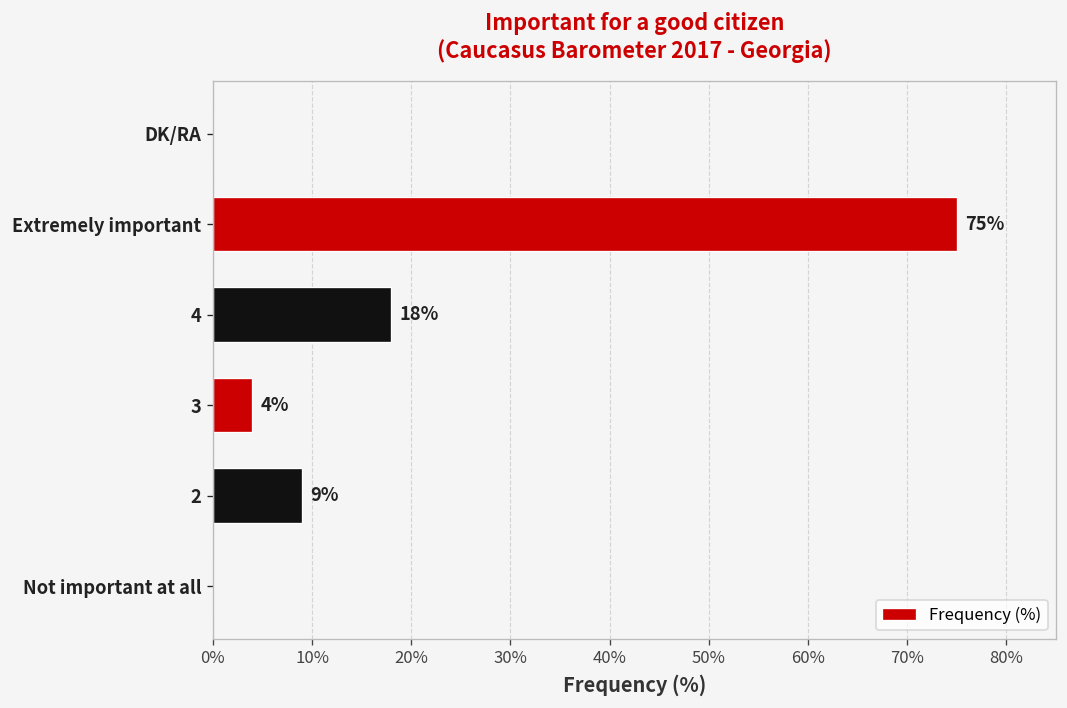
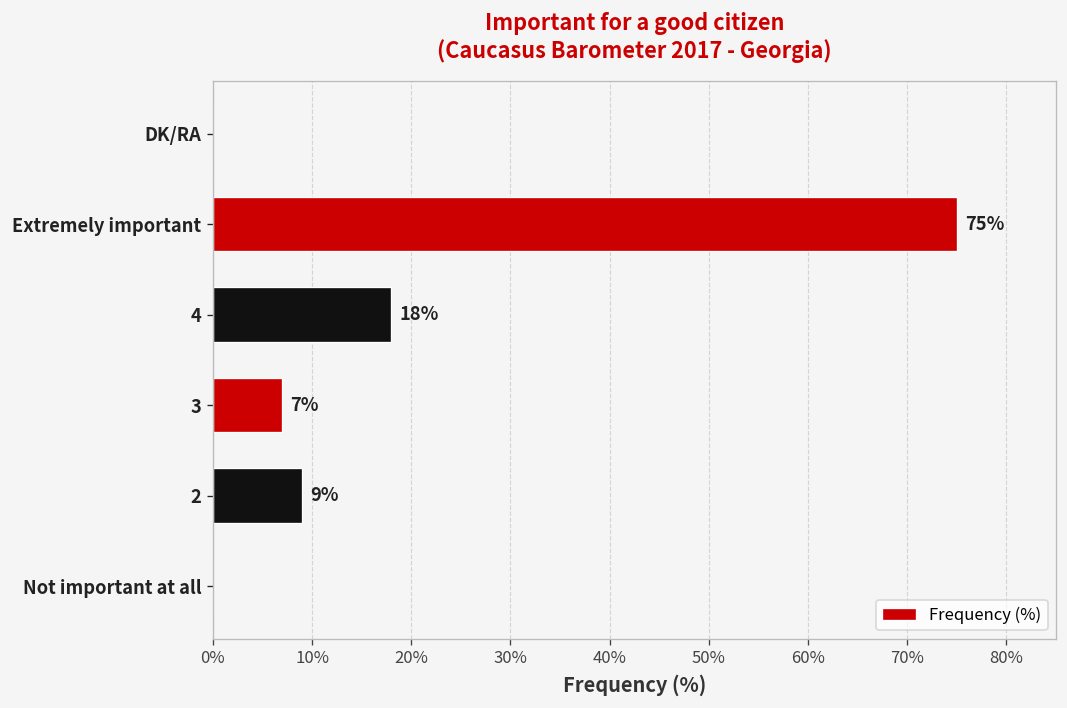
3: 4% -> 7%
